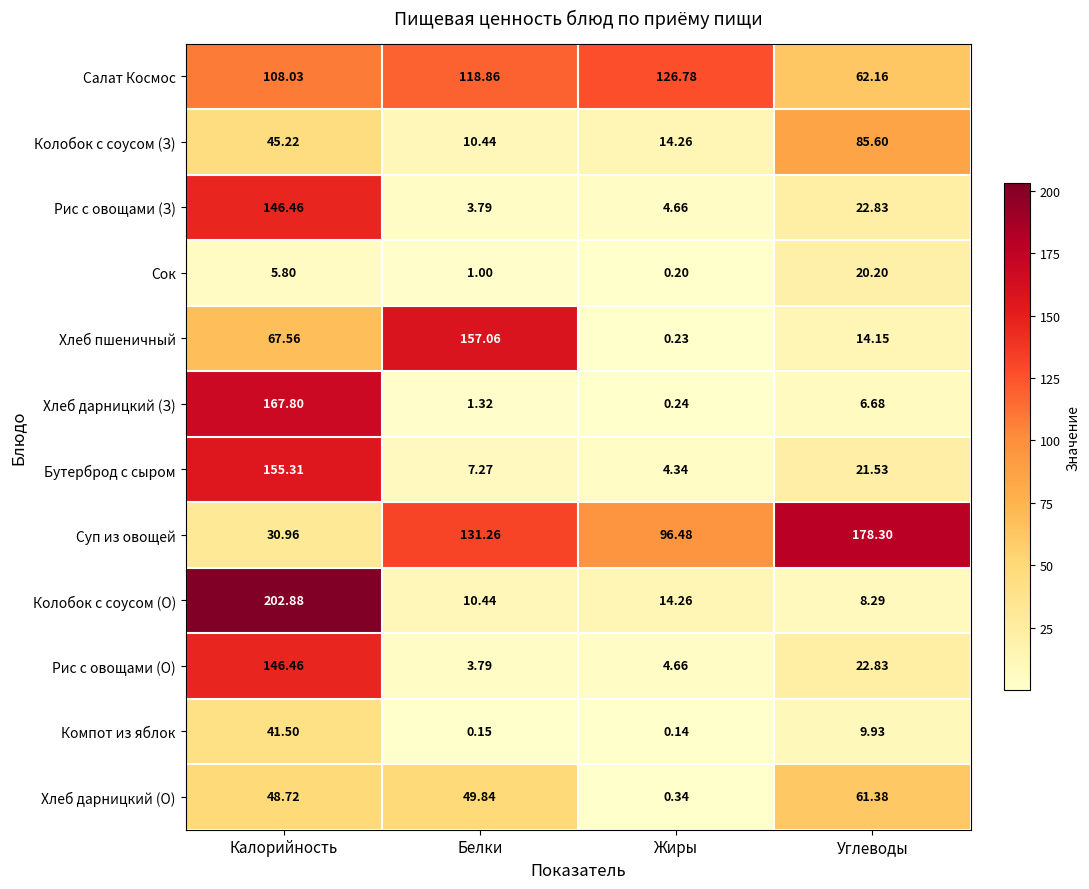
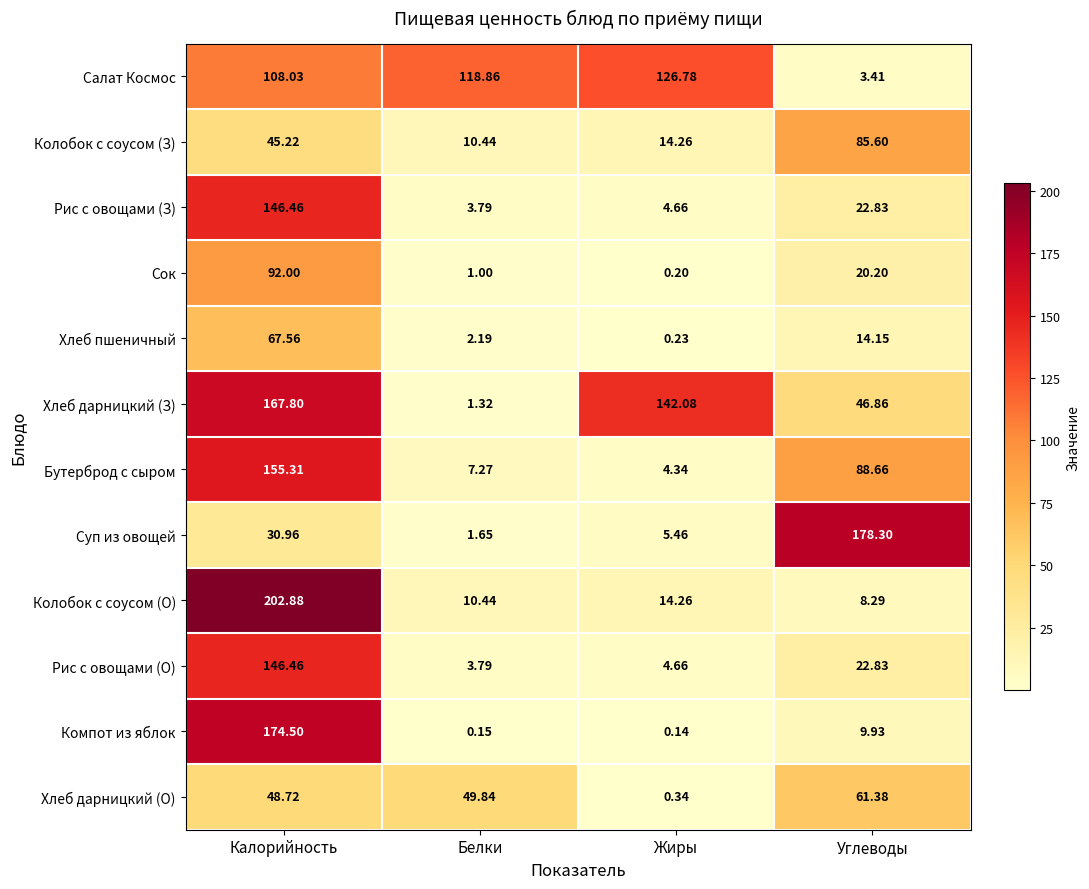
Салат Космос, Углеводы: 62.16 -> 3.41
Сок, Калорийность: 5.80 -> 92.00
Хлеб пшеничный, Белки: 157.06 -> 2.19
Хлеб дарницкий (З), Жиры: 0.24 -> 142.08
Хлеб дарницкий (З), Углеводы: 6.68 -> 46.86
Бутерброд с сыром, Углеводы: 21.53 -> 88.66
Суп из овощей, Белки: 131.26 -> 1.65
Суп из овощей, Жиры: 96.48 -> 5.46
Компот из яблок, Калорийность: 41.50 -> 174.50
